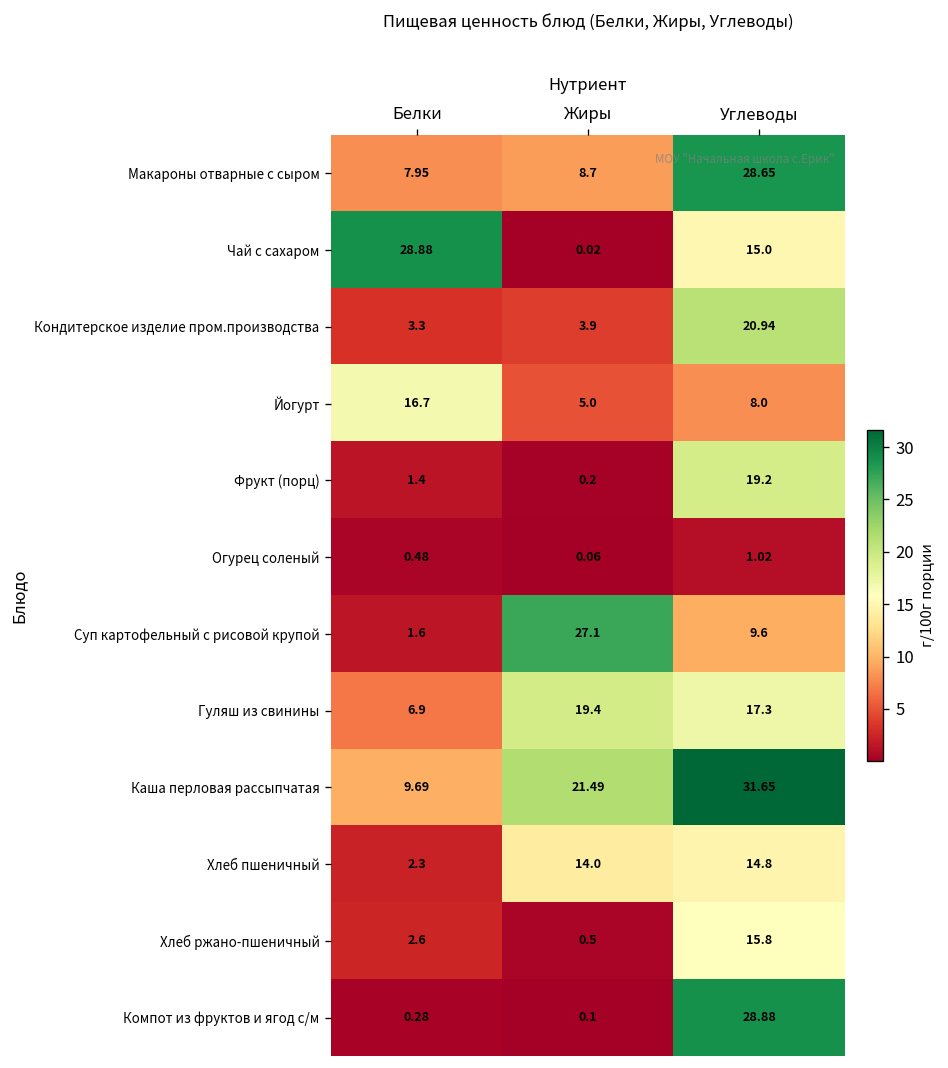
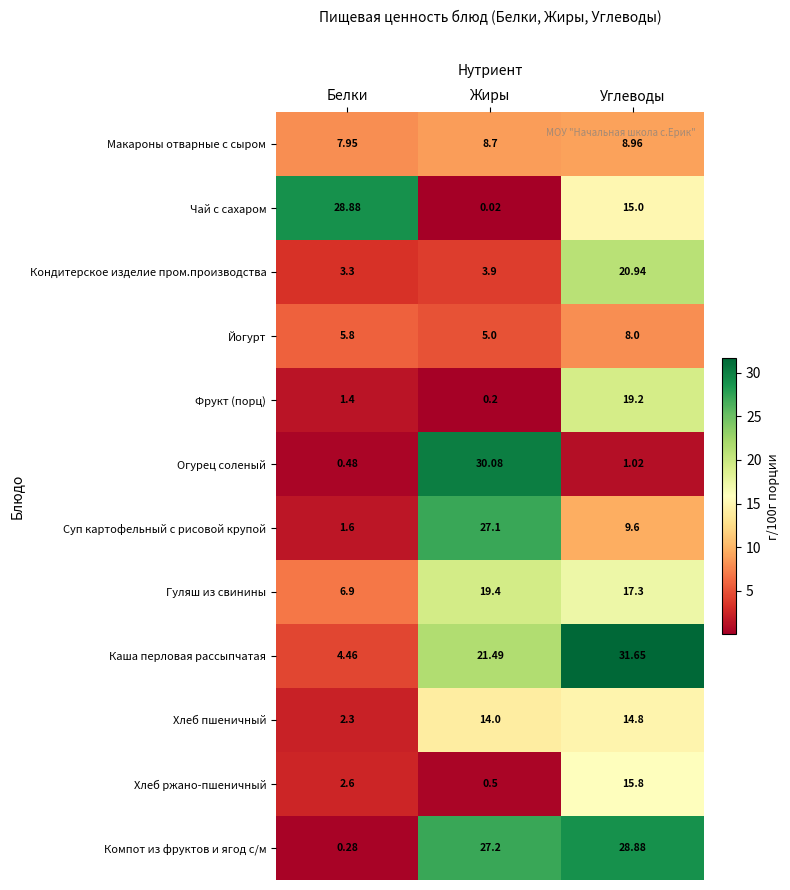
Макароны отварные с сыром, Углеводы: 28.65 -> 8.96
Йогурт, Белки: 16.7 -> 5.8
Огурец соленый, Жиры: 0.06 -> 30.08
Каша перловая рассыпчатая, Белки: 9.69 -> 4.46
Компот из фруктов и ягод с/м, Жиры: 0.1 -> 27.2
